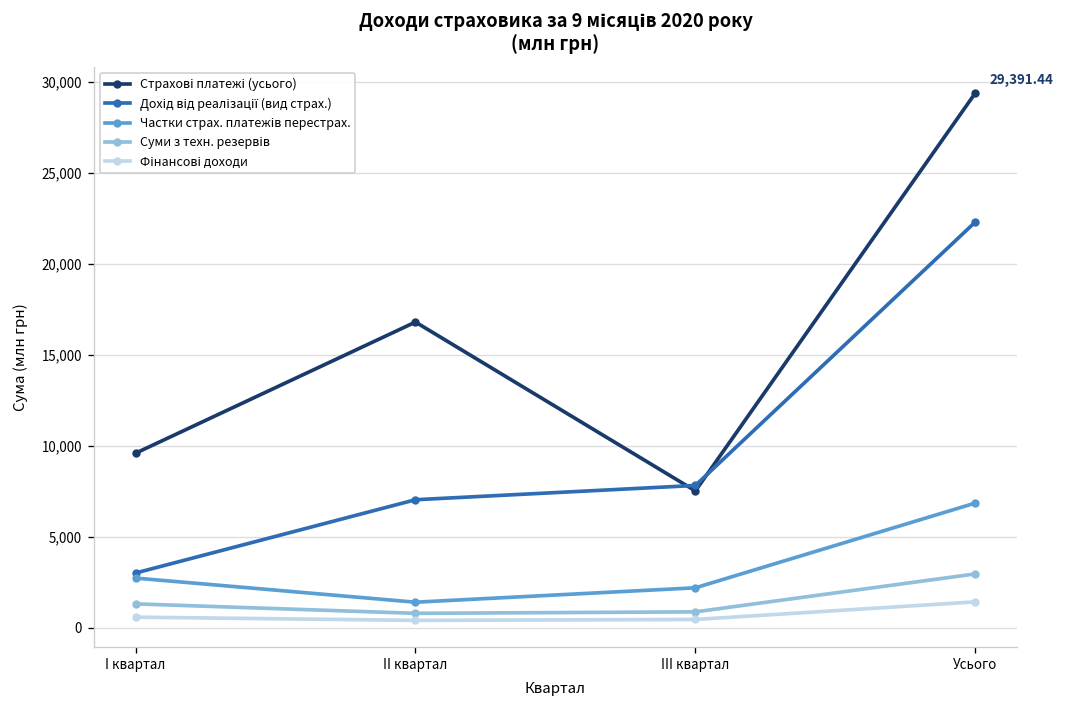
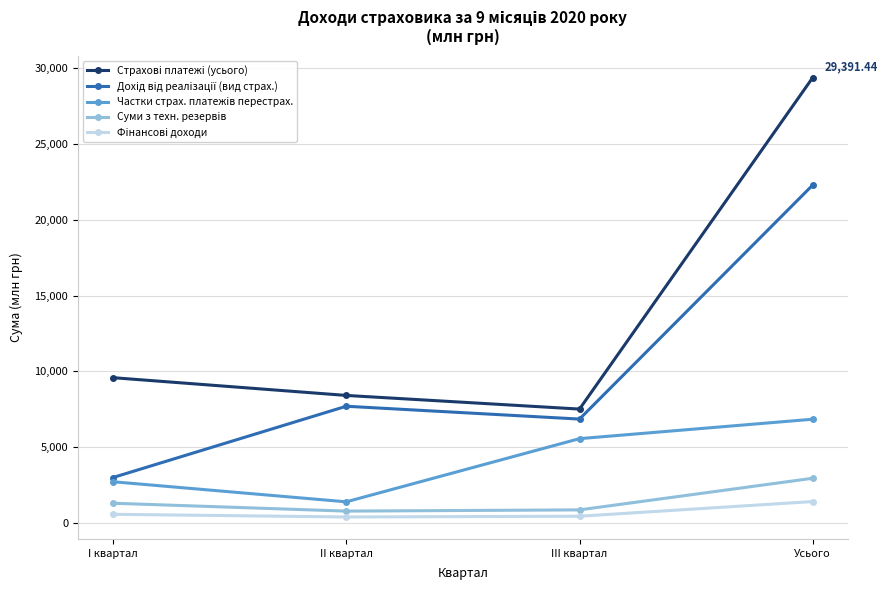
Страхові платежі (усього), II квартал: 16,800 -> 8,400
Дохід від реалізації (вид страх.), II квартал: 7,000 -> 7,700
Дохід від реалізації (вид страх.), III квартал: 7,800 -> 6,900
Частки страх. платежів перестрах., III квартал: 2,200 -> 5,600
